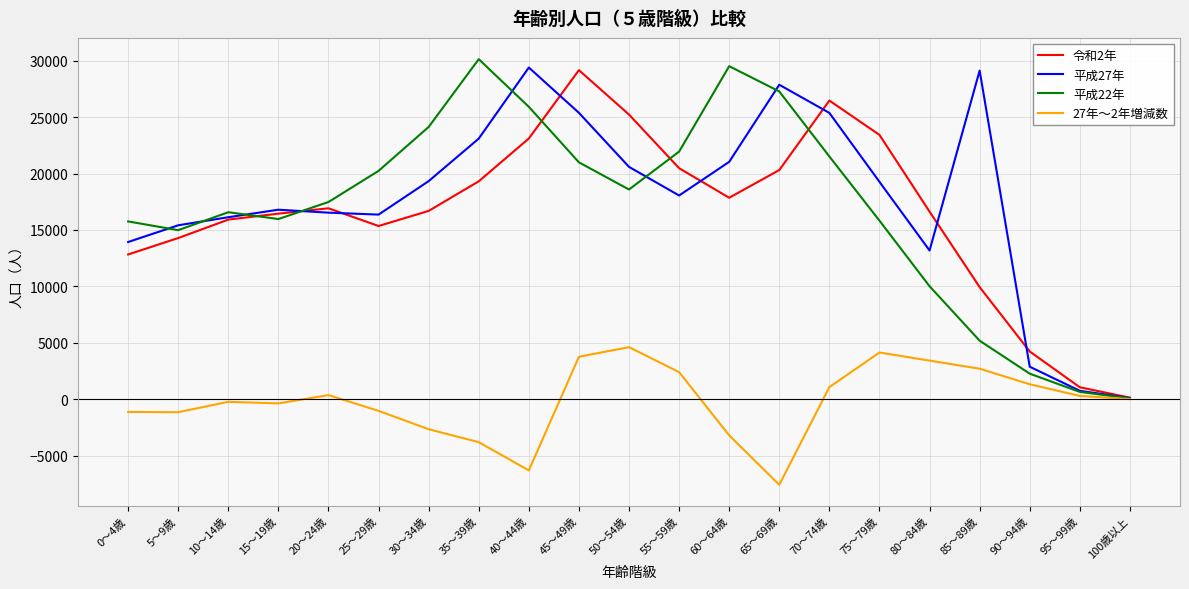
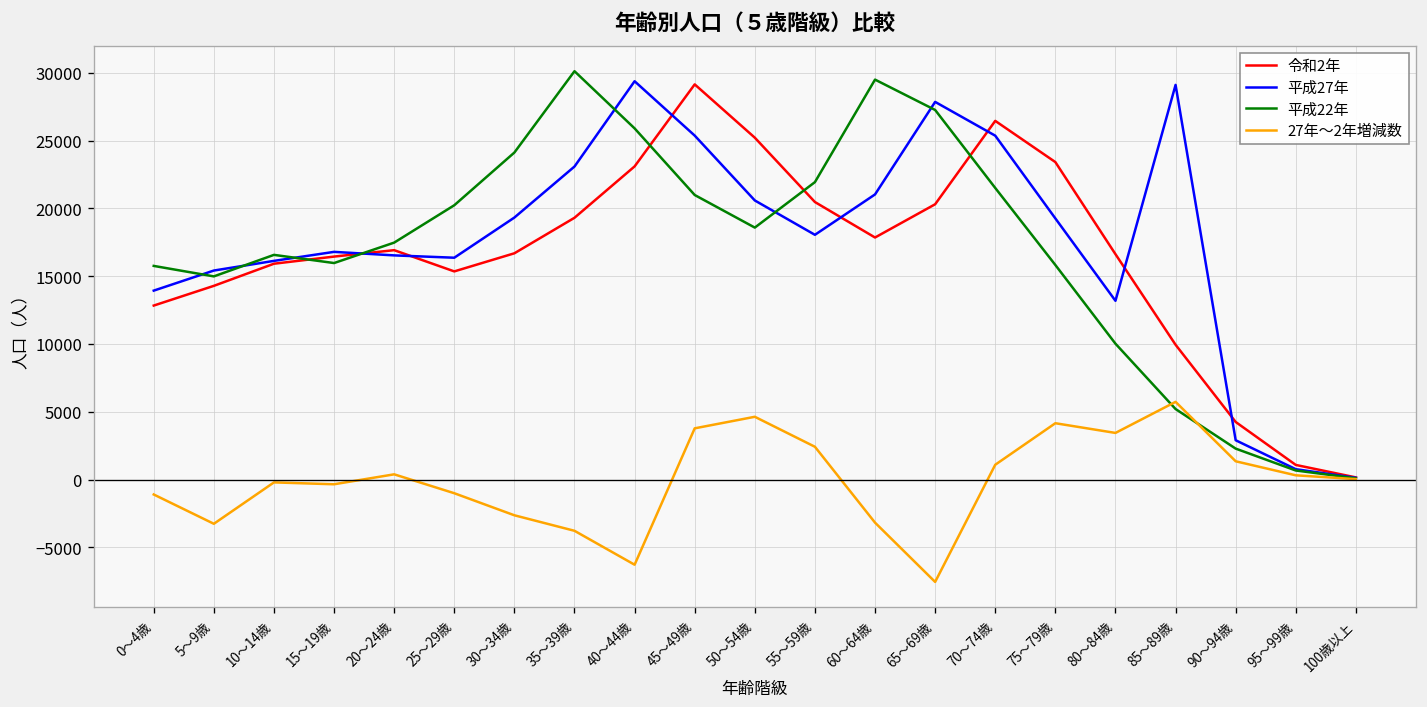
27年～2年増減数, 5～9歳: -1100 -> -3300
27年～2年増減数, 85～89歳: 2700 -> 5700
